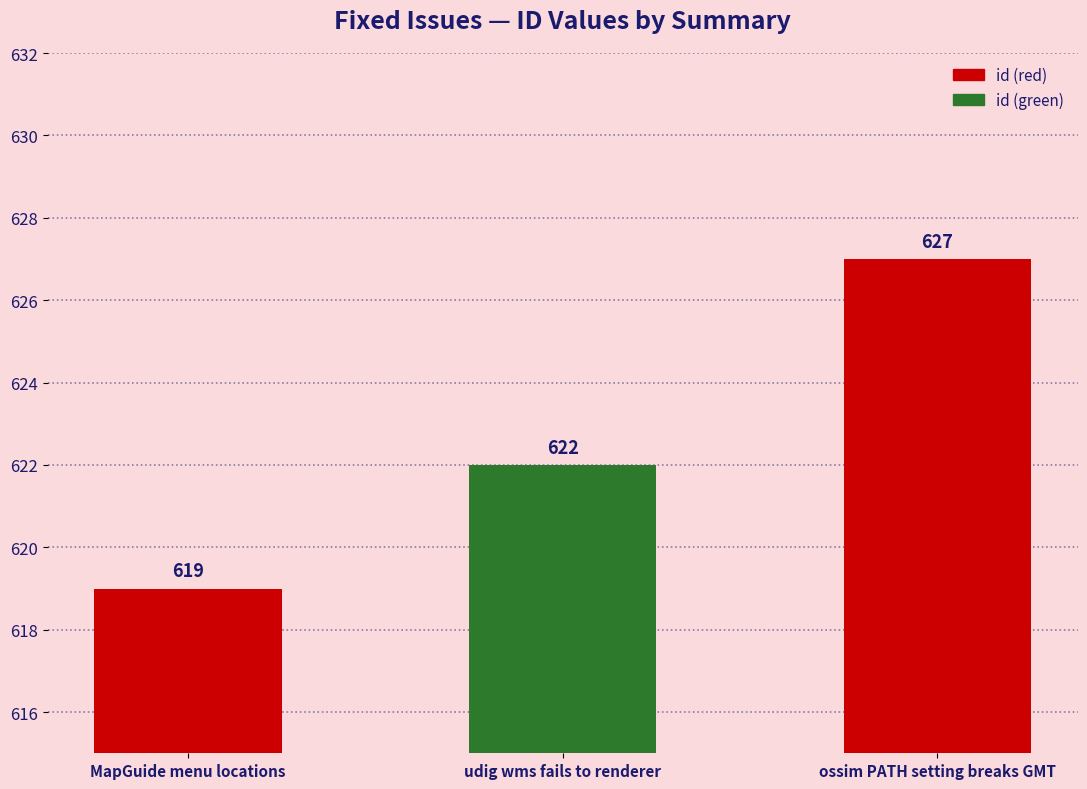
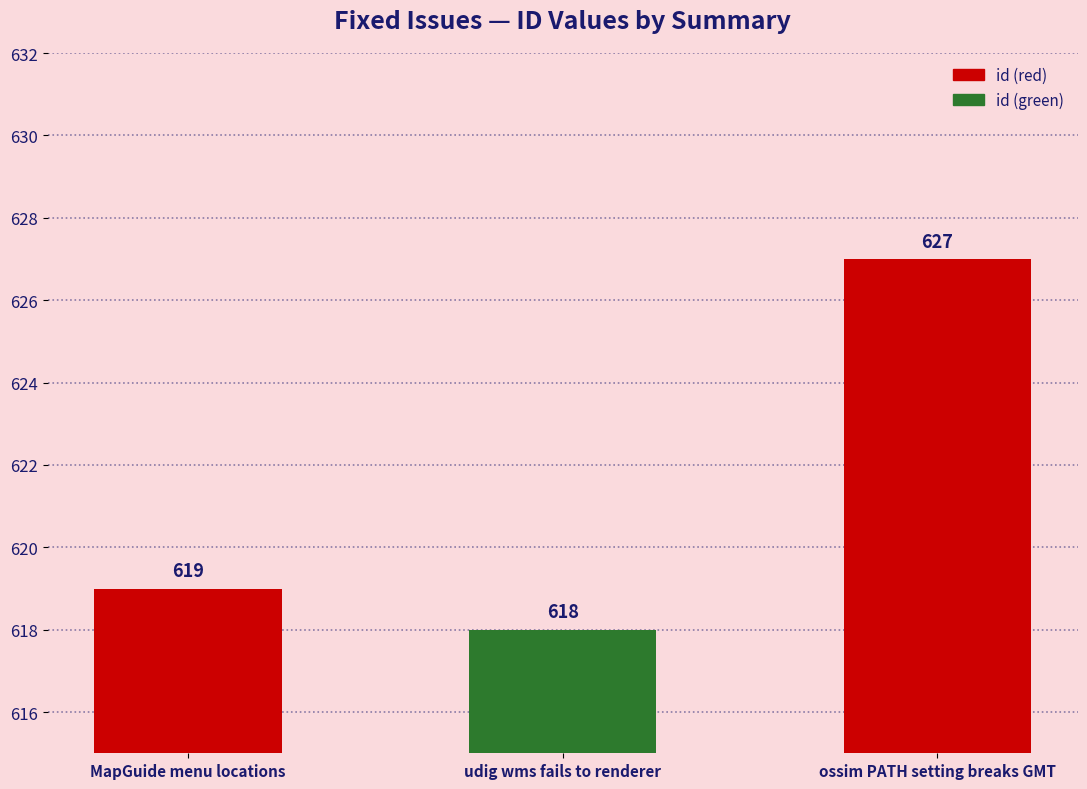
udig wms fails to renderer: 622 -> 618
